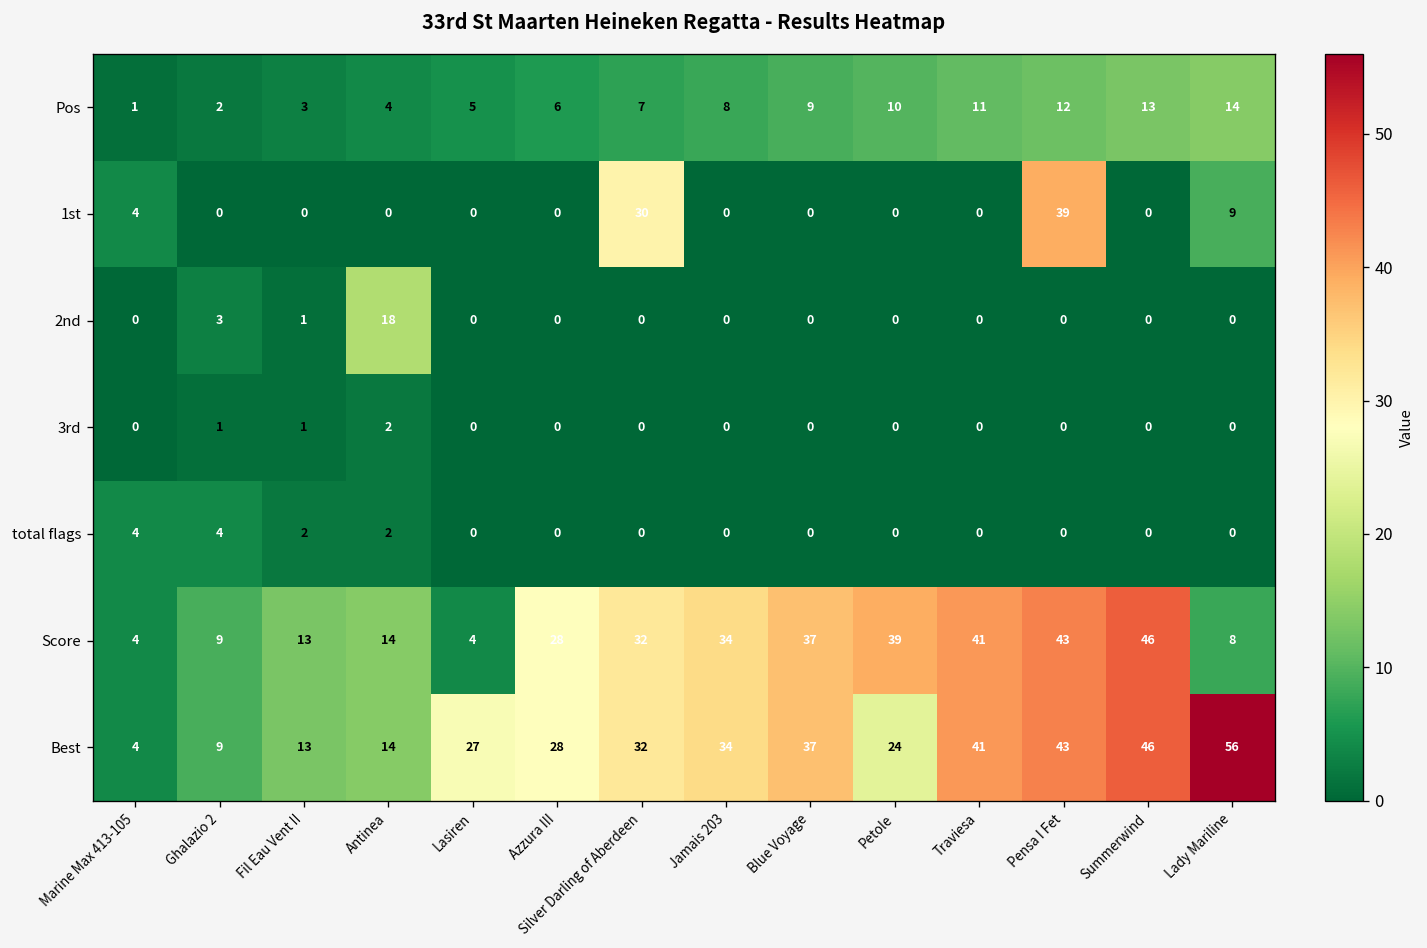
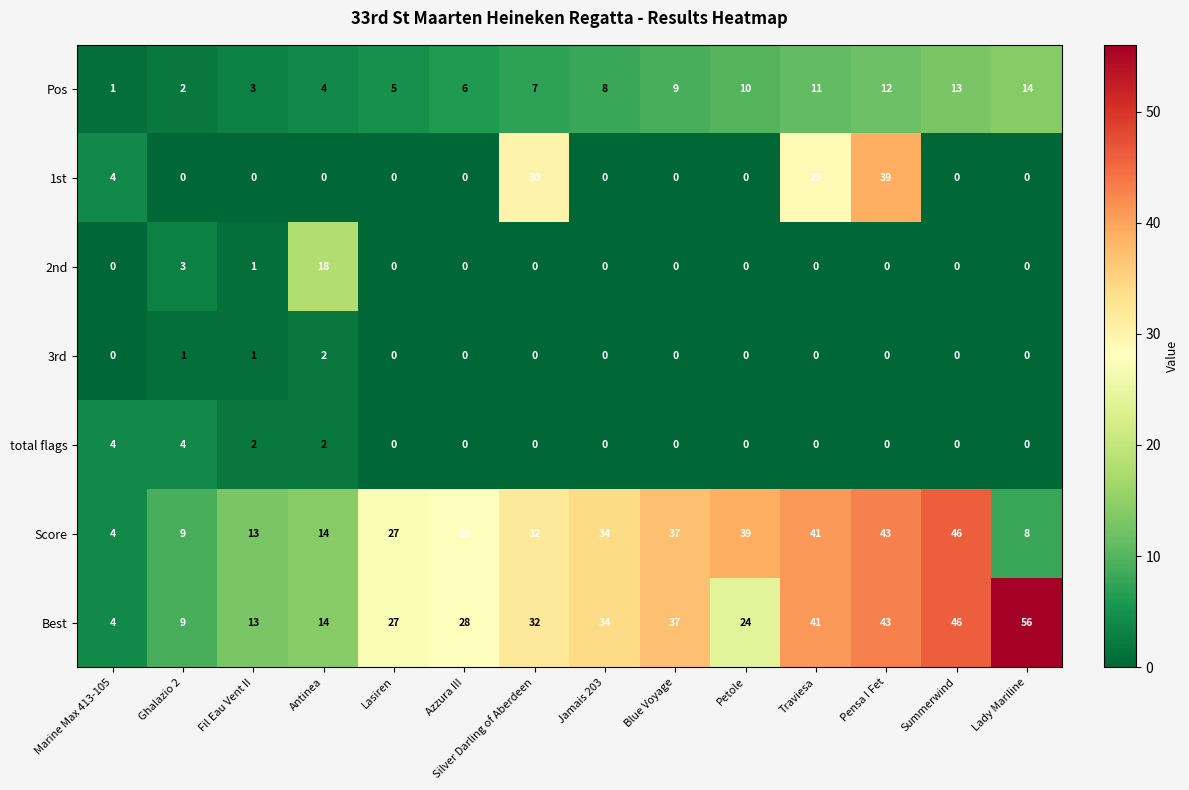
1st, Traviesa: 0 -> 29
1st, Lady Mariline: 9 -> 0
Score, Lasiren: 4 -> 27
